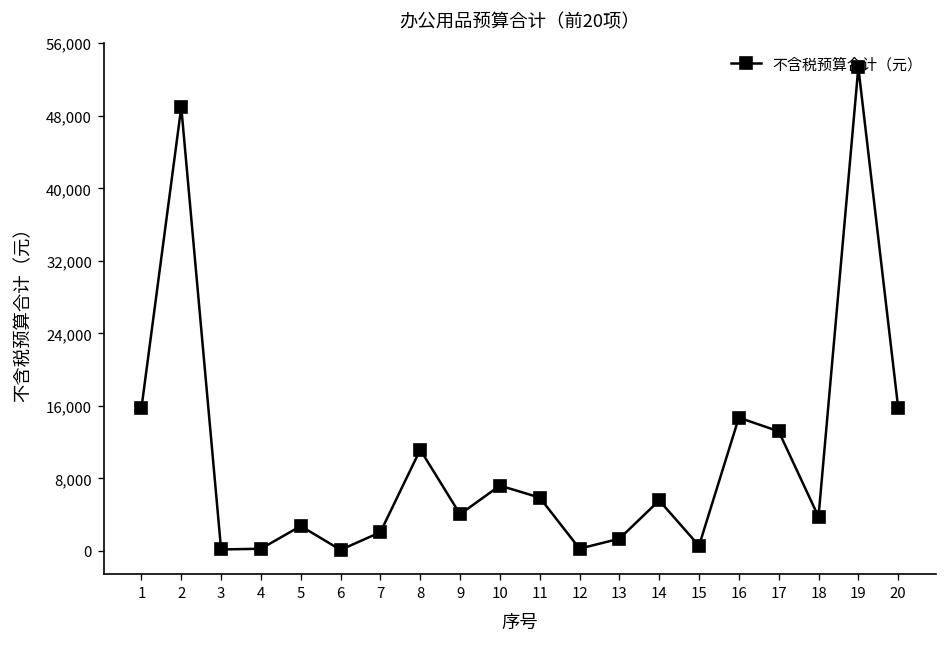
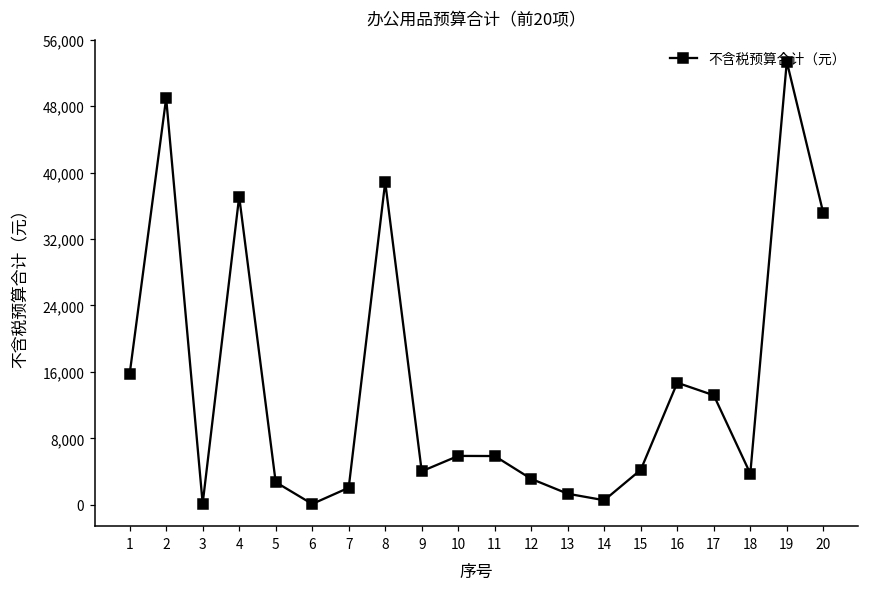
4: 0 -> 37,000
8: 11,000 -> 39,000
10: 7,000 -> 6,000
12: 0 -> 3,000
14: 6,000 -> 1,000
15: 1,000 -> 4,000
20: 16,000 -> 35,000
